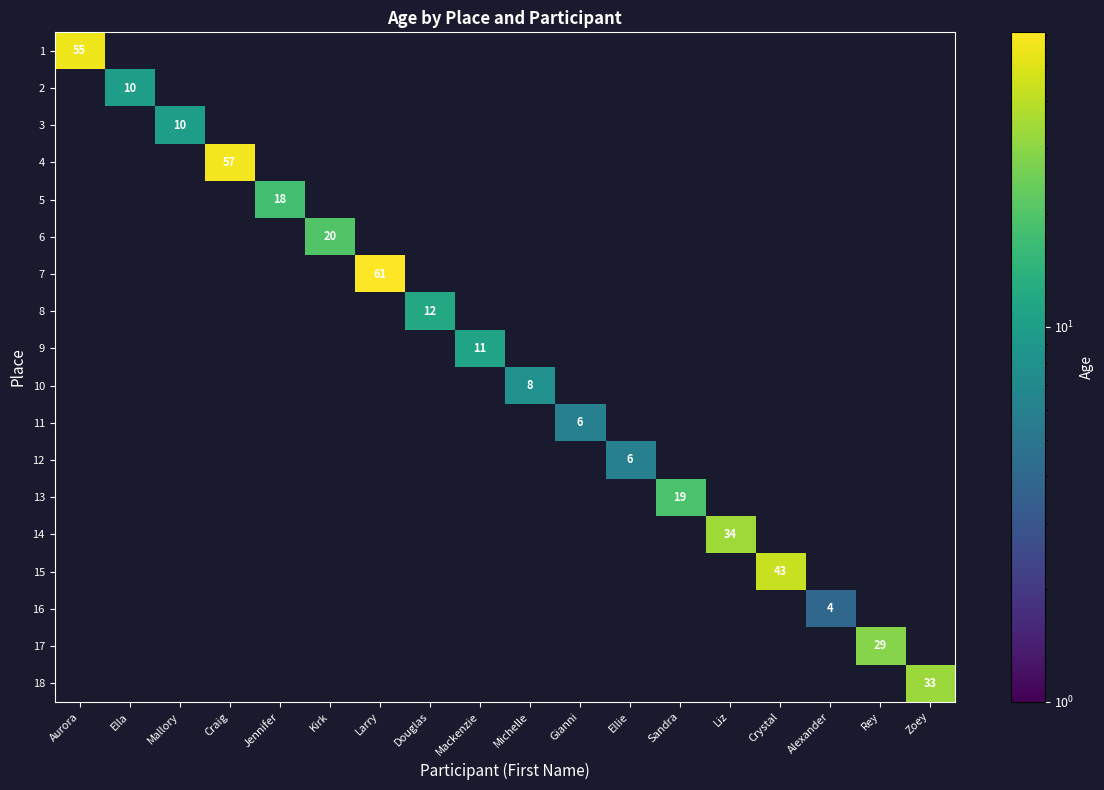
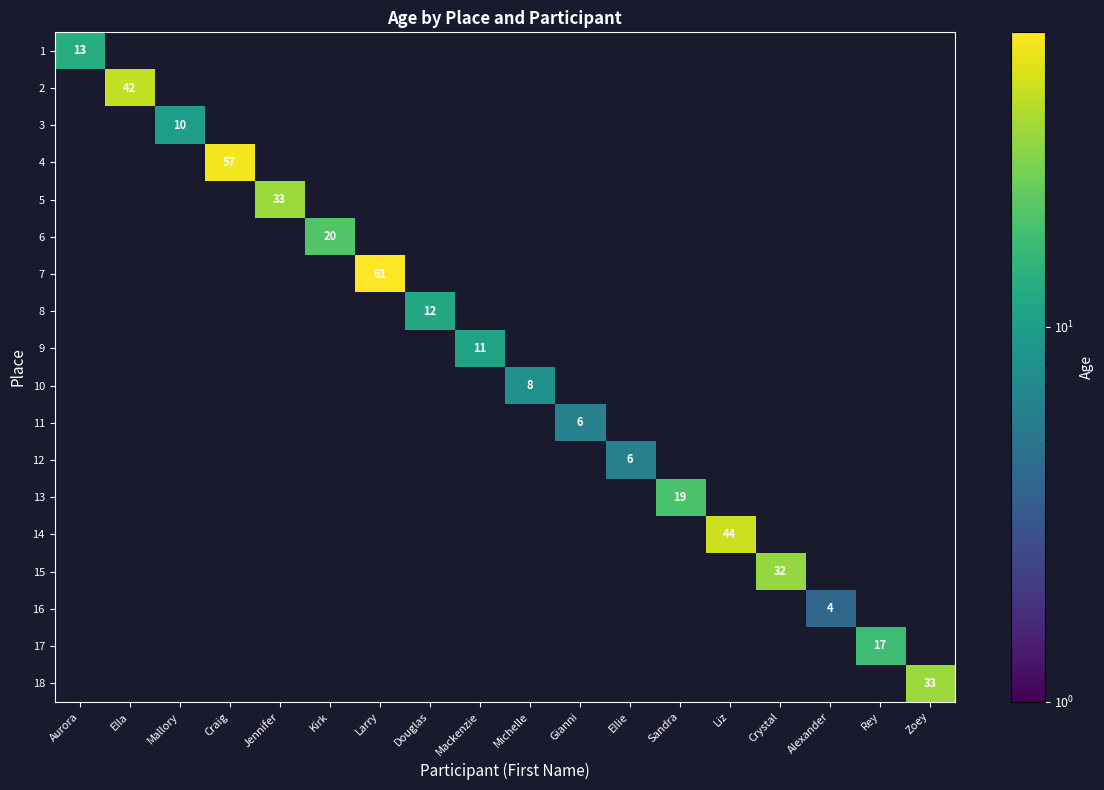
1, Aurora: 55 -> 13
2, Ella: 10 -> 42
5, Jennifer: 18 -> 33
14, Liz: 34 -> 44
15, Crystal: 43 -> 32
17, Rey: 29 -> 17
